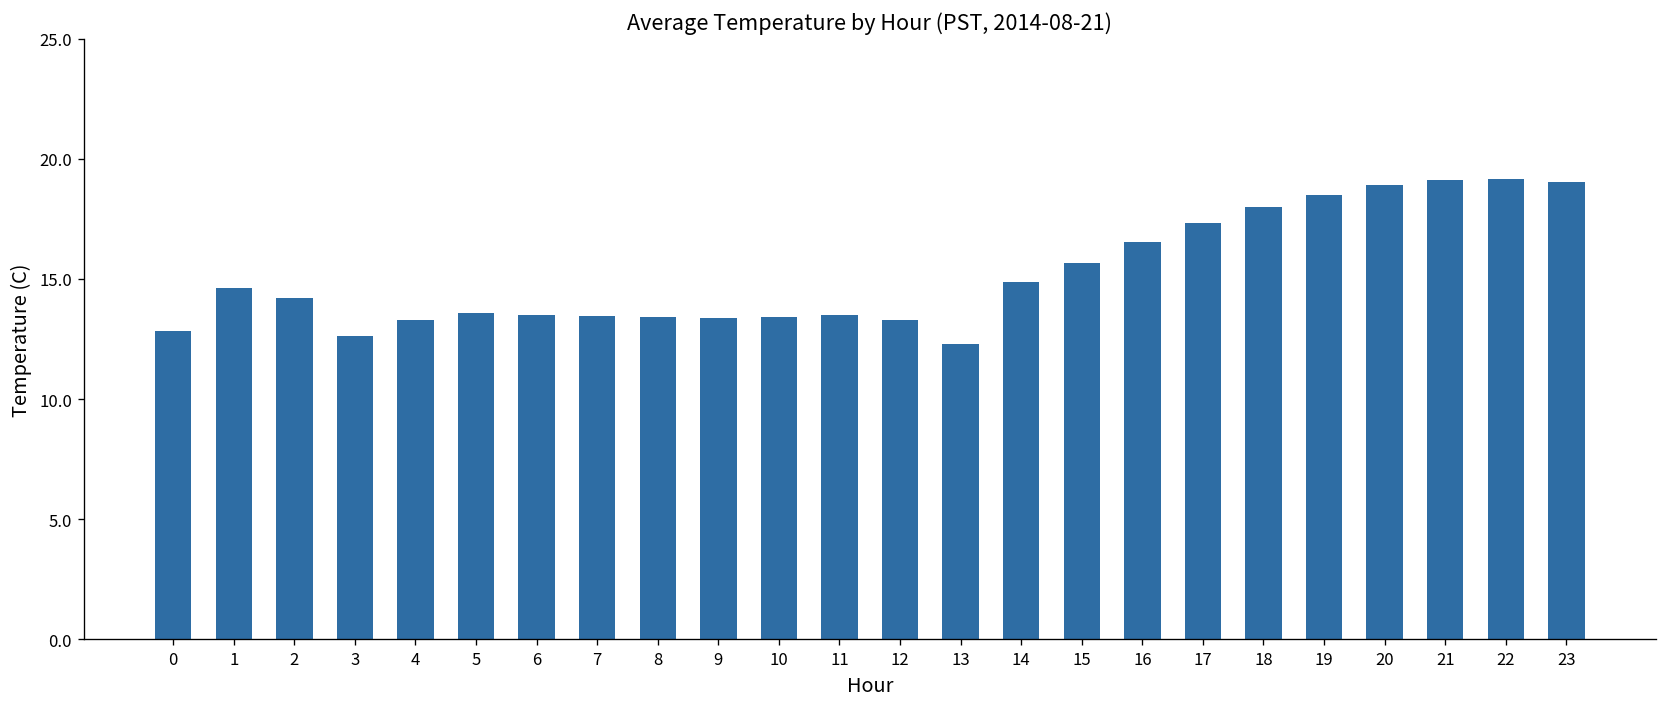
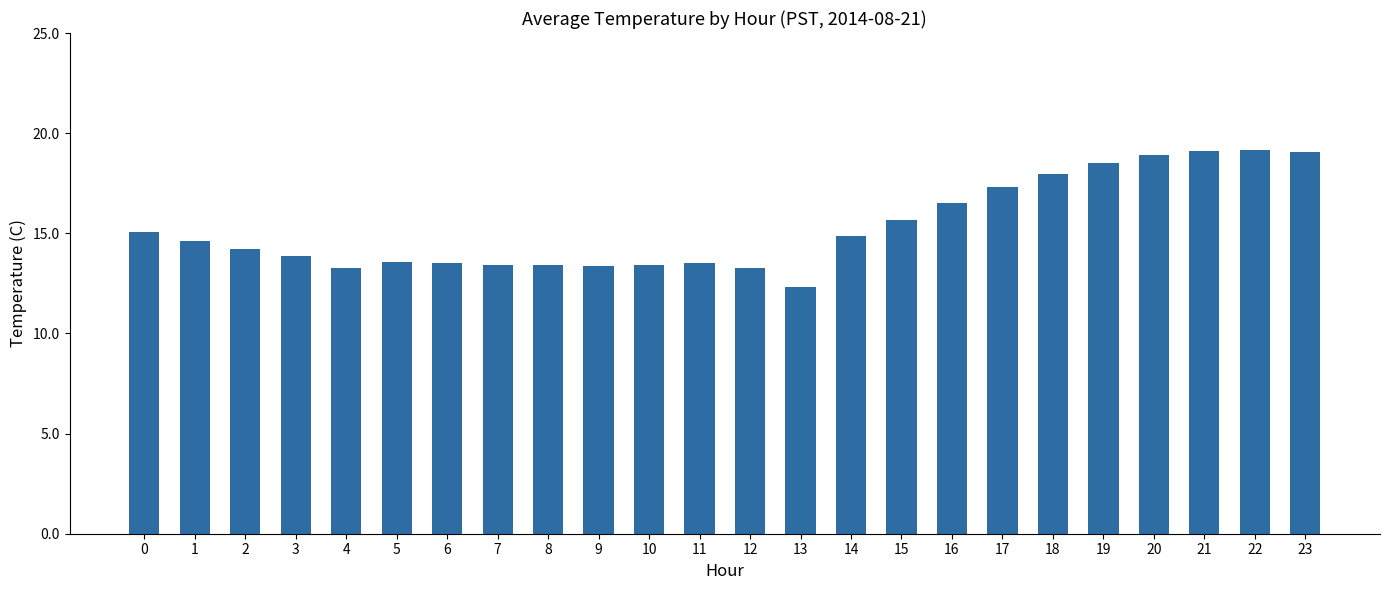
0: 12.8 -> 15.1
3: 12.6 -> 13.9
